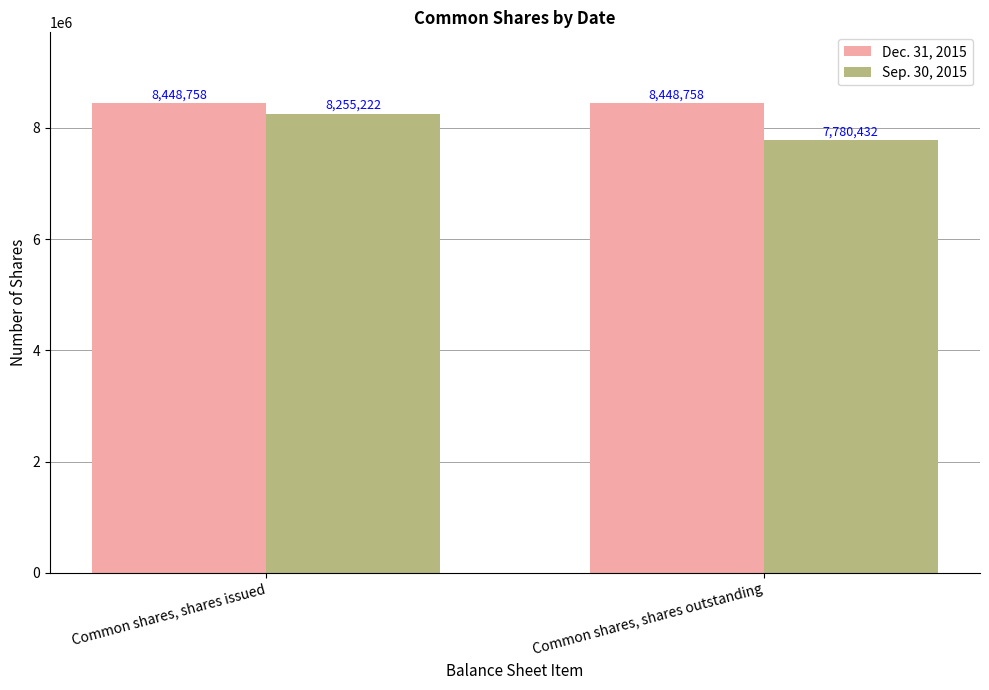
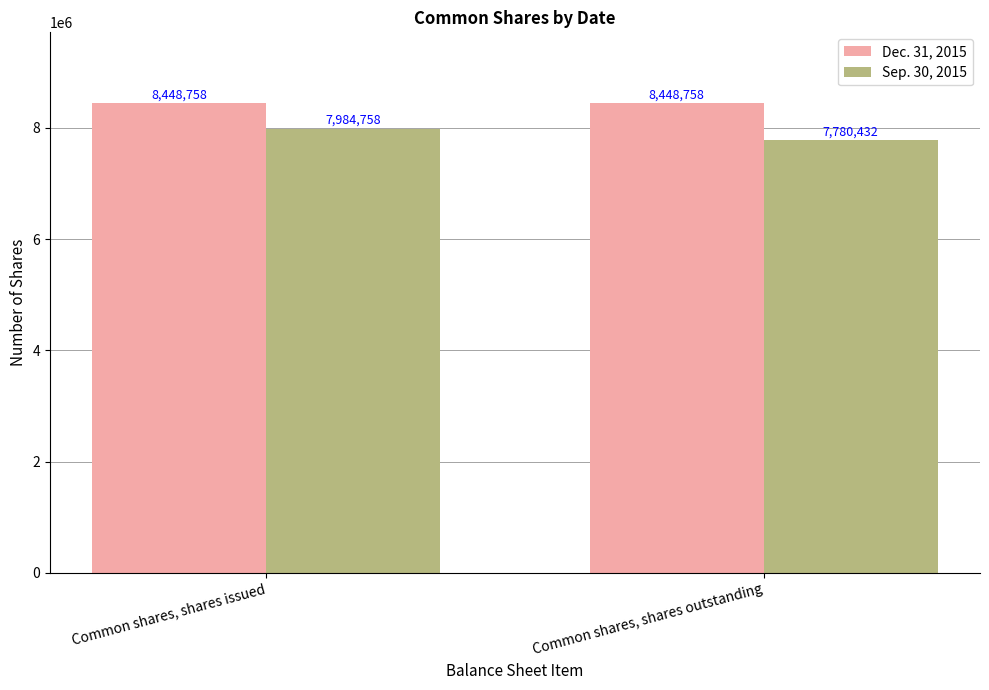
Sep. 30, 2015, Common shares, shares issued: 8,255,222 -> 7,984,758
